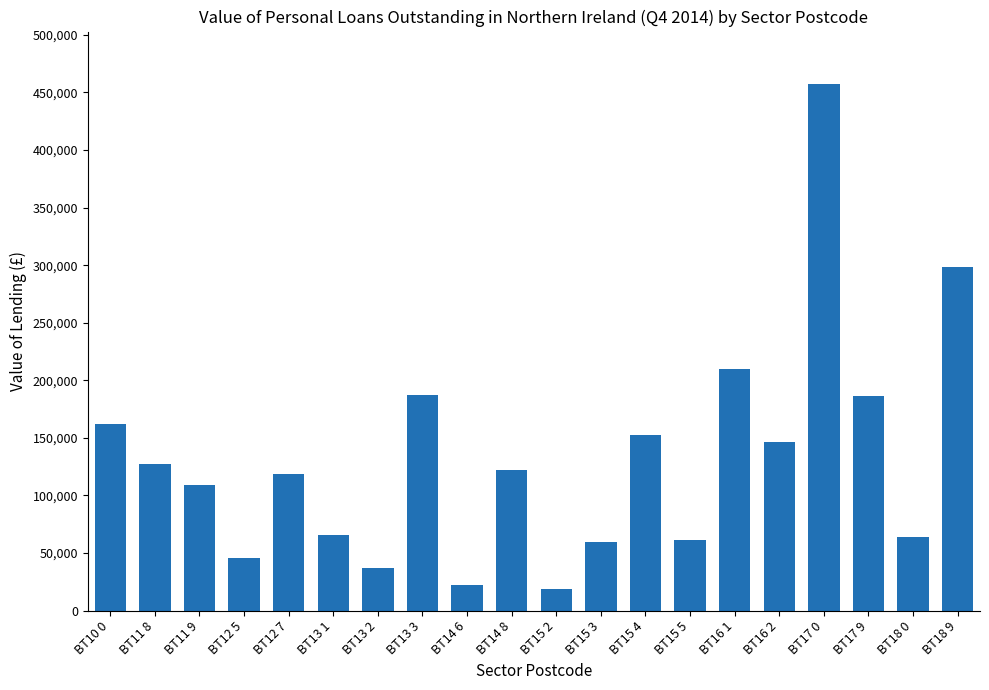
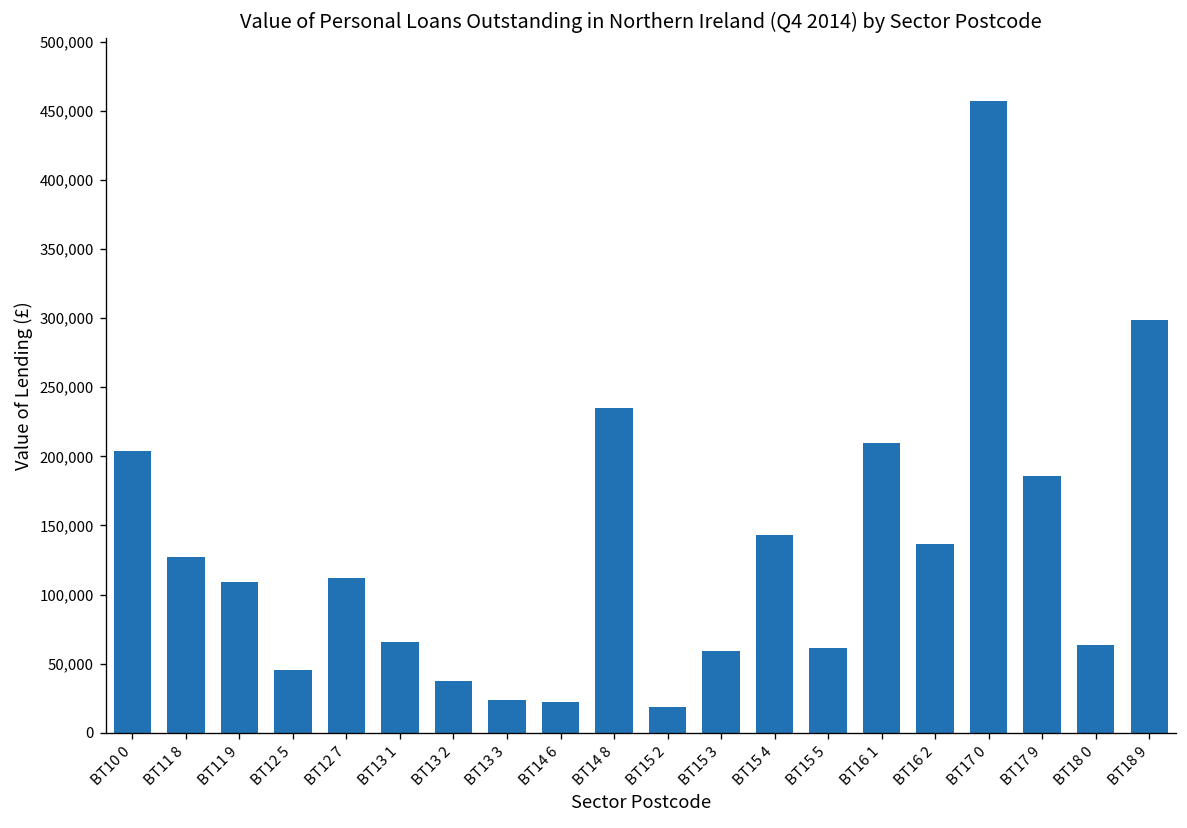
BT10 0: 162,000 -> 204,000
BT12 7: 119,000 -> 112,000
BT13 3: 188,000 -> 24,000
BT14 8: 122,000 -> 235,000
BT15 4: 152,000 -> 143,000
BT16 2: 147,000 -> 136,000
